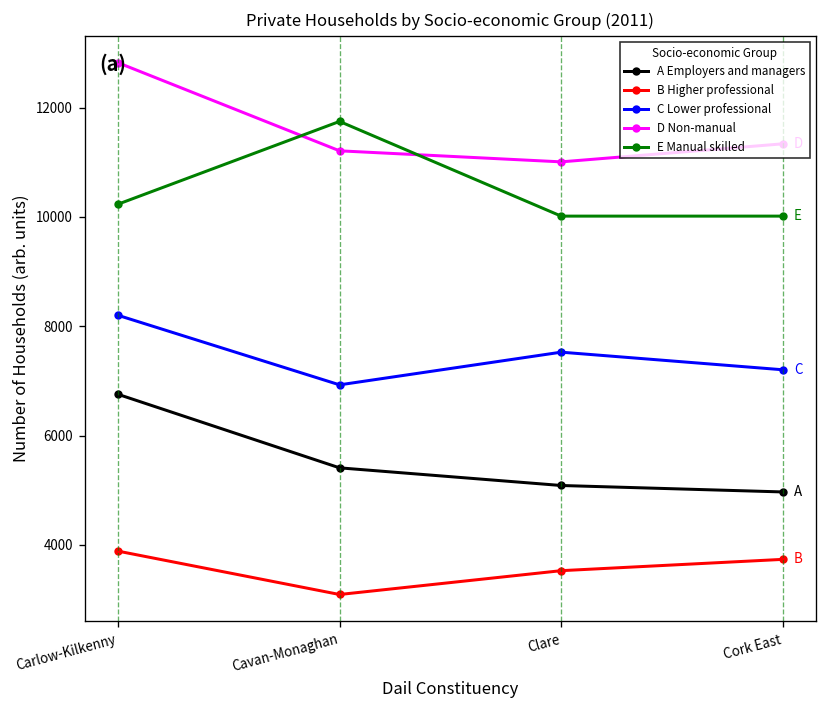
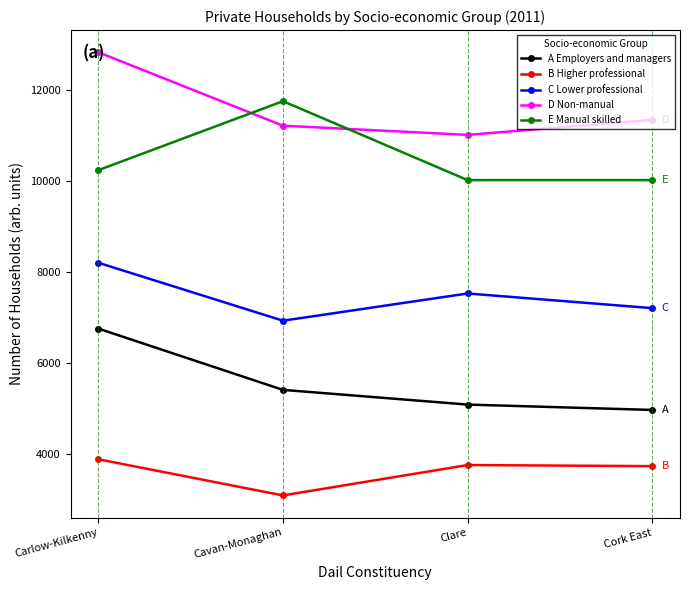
B Higher professional, Clare: 3500 -> 3800
